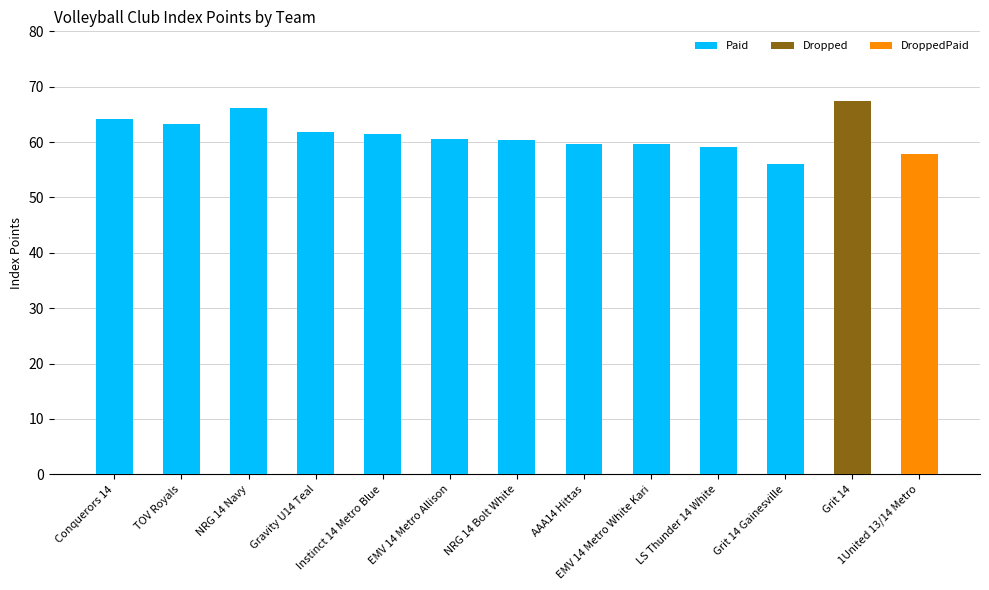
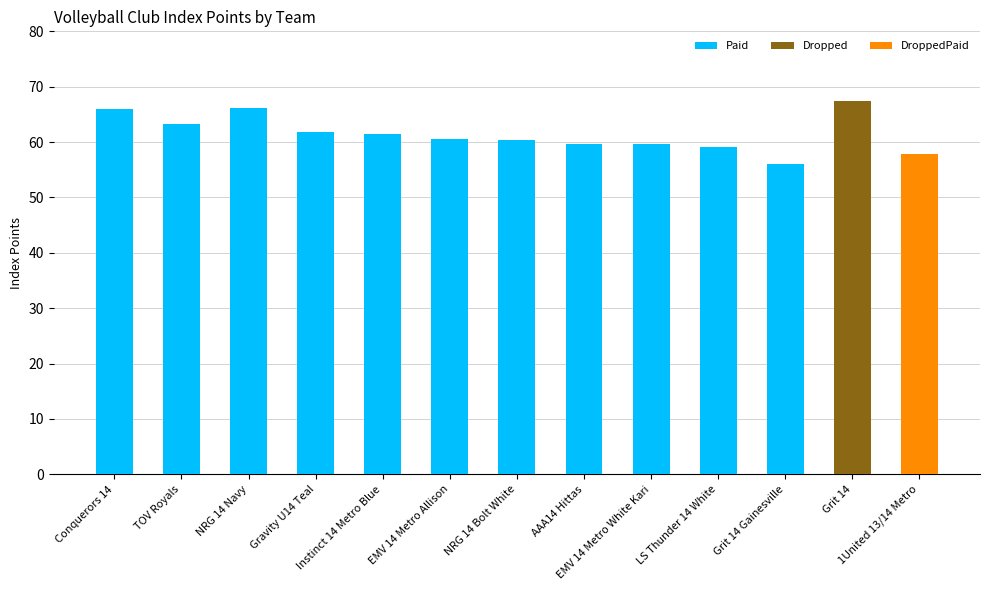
Paid, Conquerors 14: 64 -> 66
